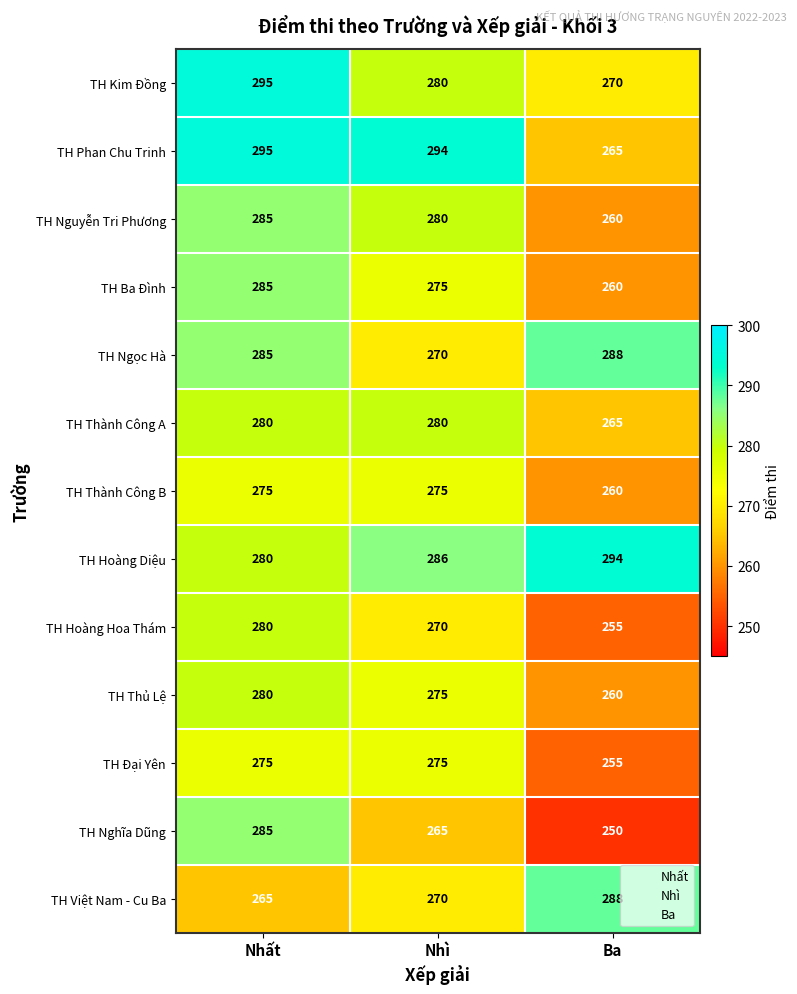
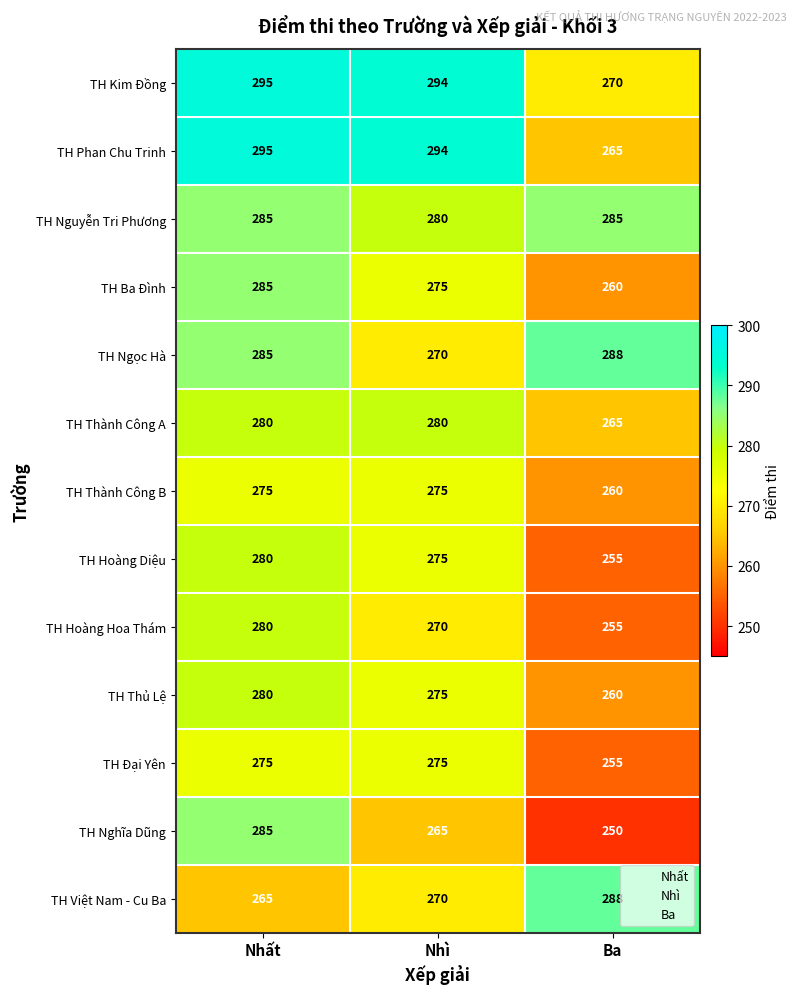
TH Kim Đồng, Nhì: 280 -> 294
TH Nguyễn Tri Phương, Ba: 260 -> 285
TH Hoàng Diệu, Nhì: 286 -> 275
TH Hoàng Diệu, Ba: 294 -> 255
